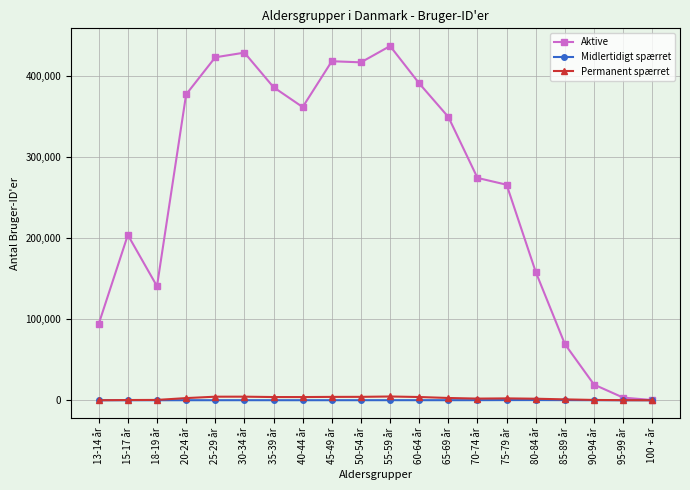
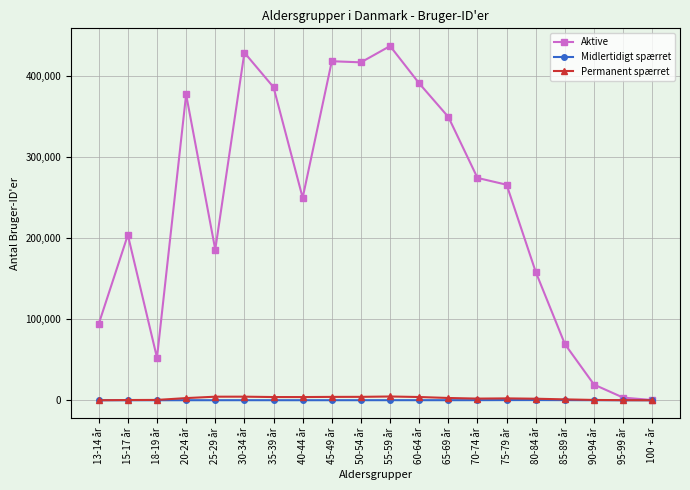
Aktive, 18-19 år: 140,000 -> 50,000
Aktive, 25-29 år: 420,000 -> 190,000
Aktive, 40-44 år: 360,000 -> 250,000
